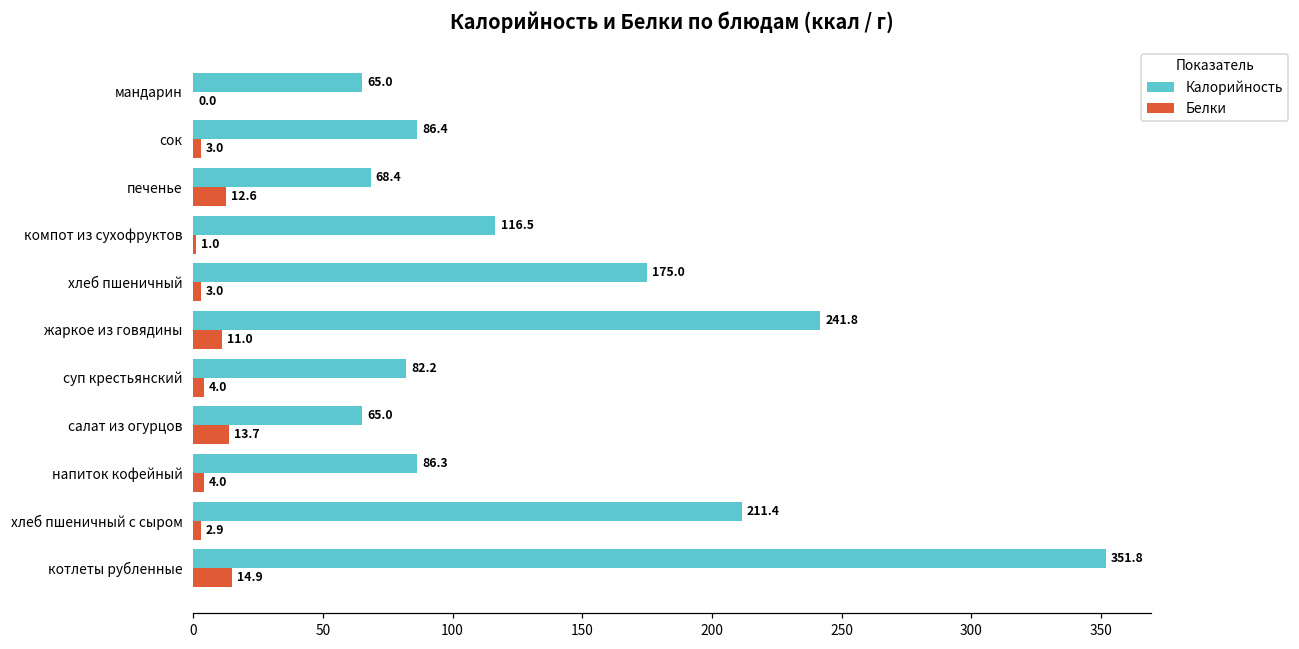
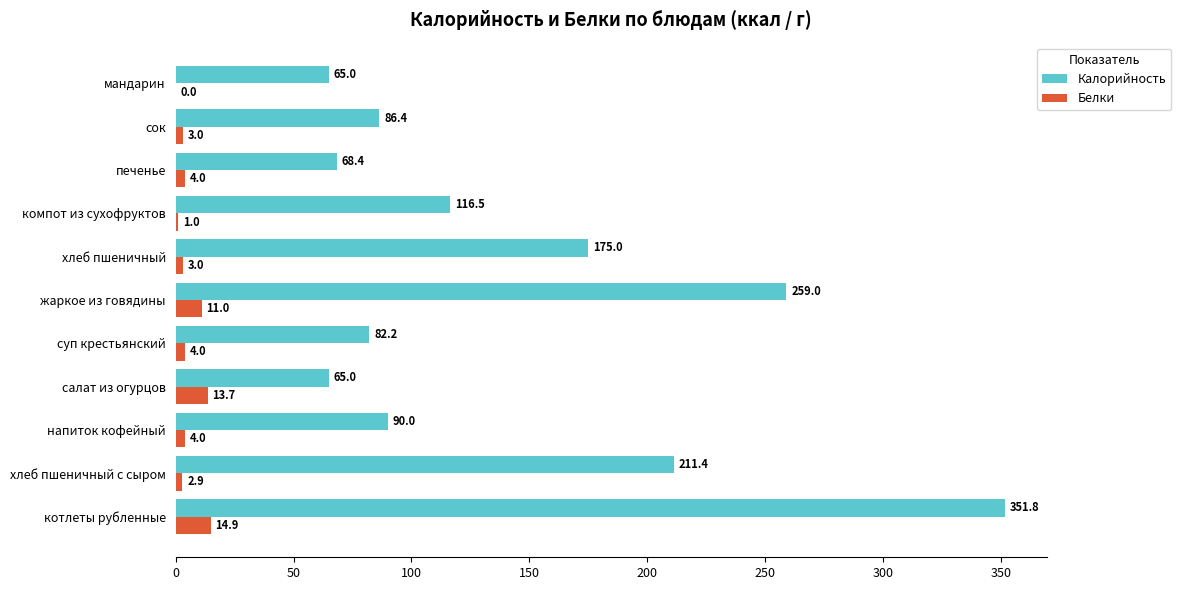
Белки, печенье: 12.6 -> 4.0
Калорийность, жаркое из говядины: 241.8 -> 259.0
Калорийность, напиток кофейный: 86.3 -> 90.0
